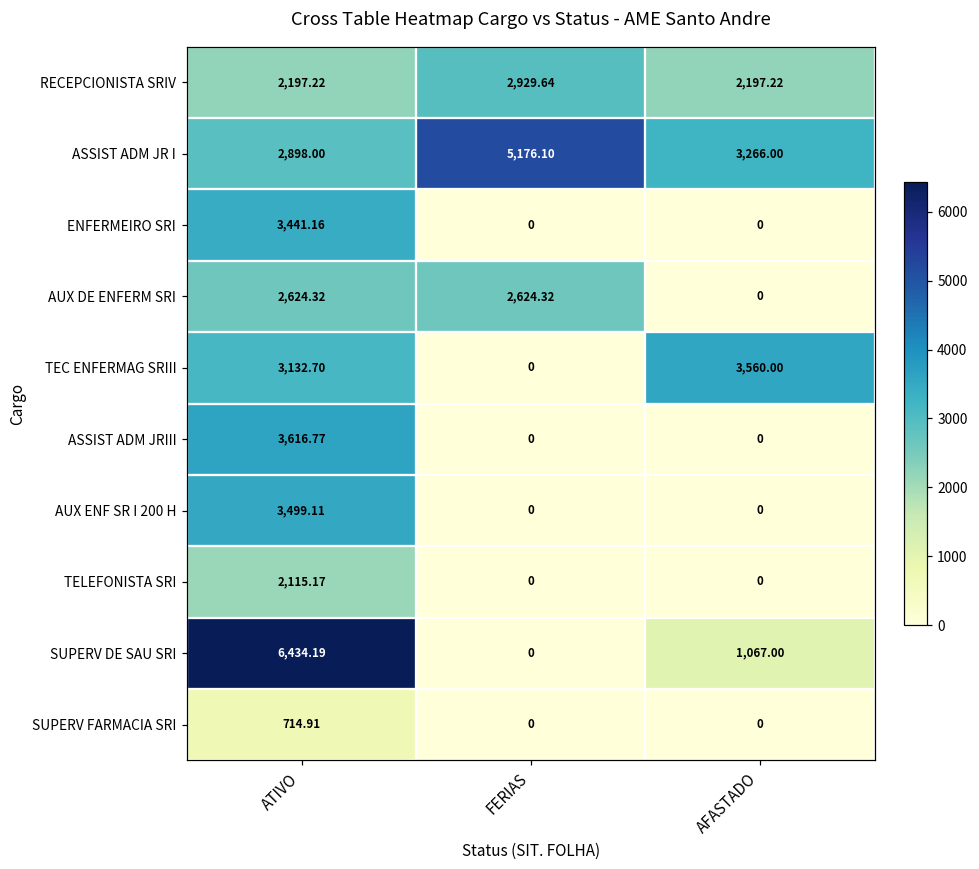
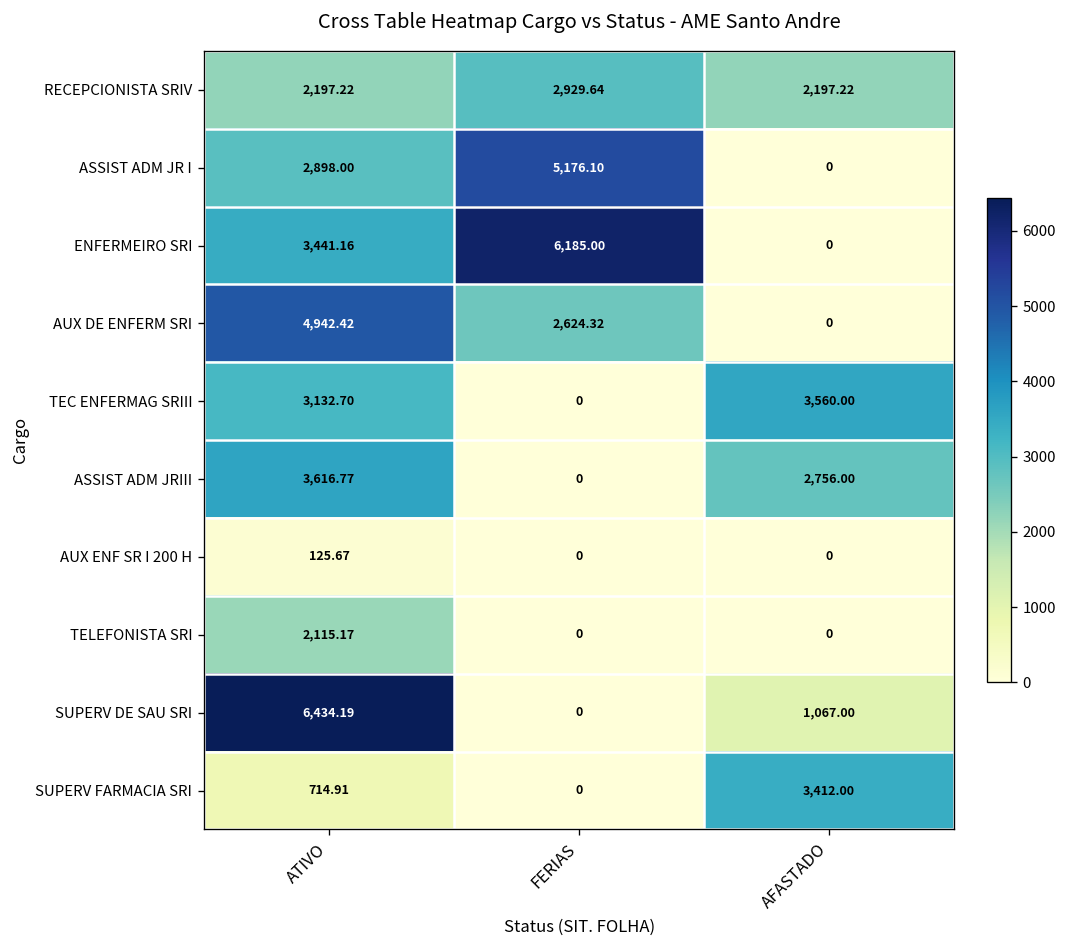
ASSIST ADM JR I, AFASTADO: 3,266.00 -> 0
ENFERMEIRO SRI, FERIAS: 0 -> 6,185.00
AUX DE ENFERM SRI, ATIVO: 2,624.32 -> 4,942.42
ASSIST ADM JRIII, AFASTADO: 0 -> 2,756.00
AUX ENF SR I 200 H, ATIVO: 3,499.11 -> 125.67
SUPERV FARMACIA SRI, AFASTADO: 0 -> 3,412.00
